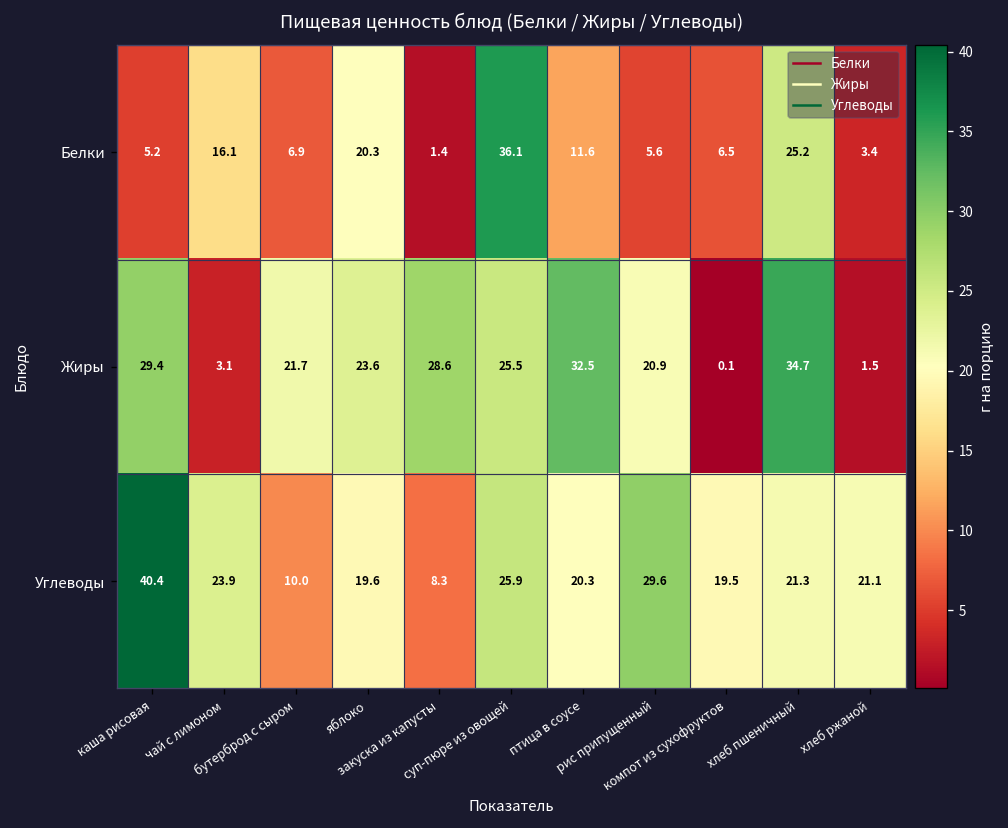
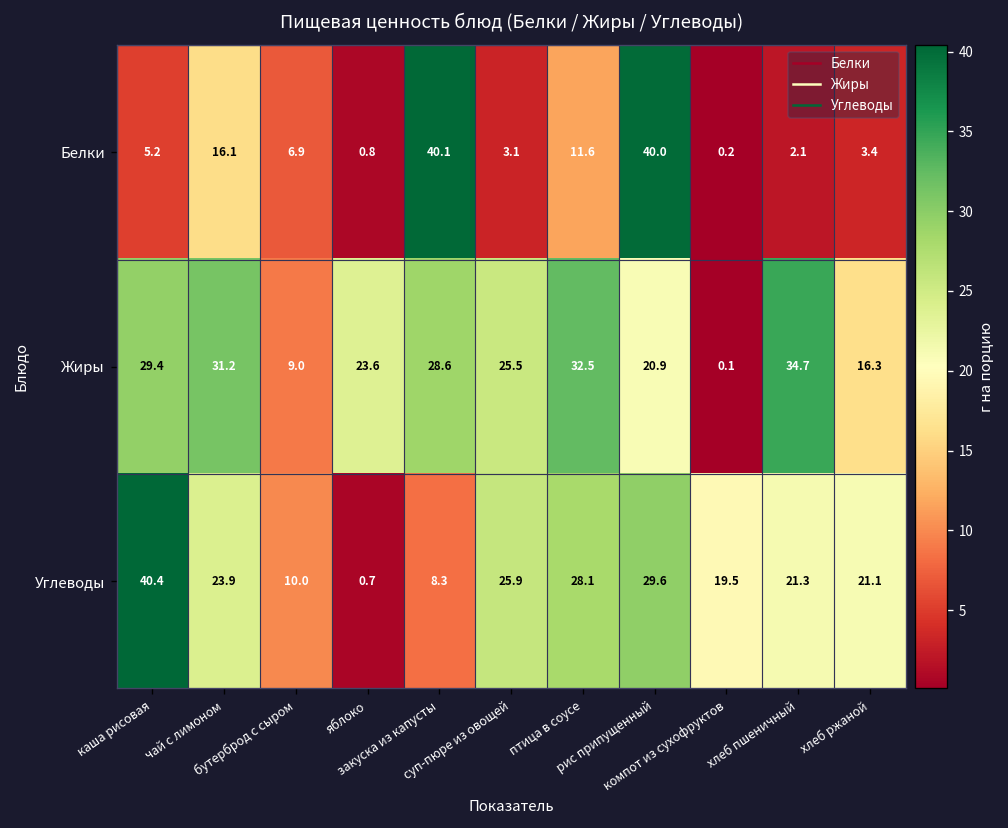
Белки, яблоко: 20.3 -> 0.8
Белки, закуска из капусты: 1.4 -> 40.1
Белки, суп-пюре из овощей: 36.1 -> 3.1
Белки, рис припущенный: 5.6 -> 40.0
Белки, компот из сухофруктов: 6.5 -> 0.2
Белки, хлеб пшеничный: 25.2 -> 2.1
Жиры, чай с лимоном: 3.1 -> 31.2
Жиры, бутерброд с сыром: 21.7 -> 9.0
Жиры, хлеб ржаной: 1.5 -> 16.3
Углеводы, яблоко: 19.6 -> 0.7
Углеводы, птица в соусе: 20.3 -> 28.1
